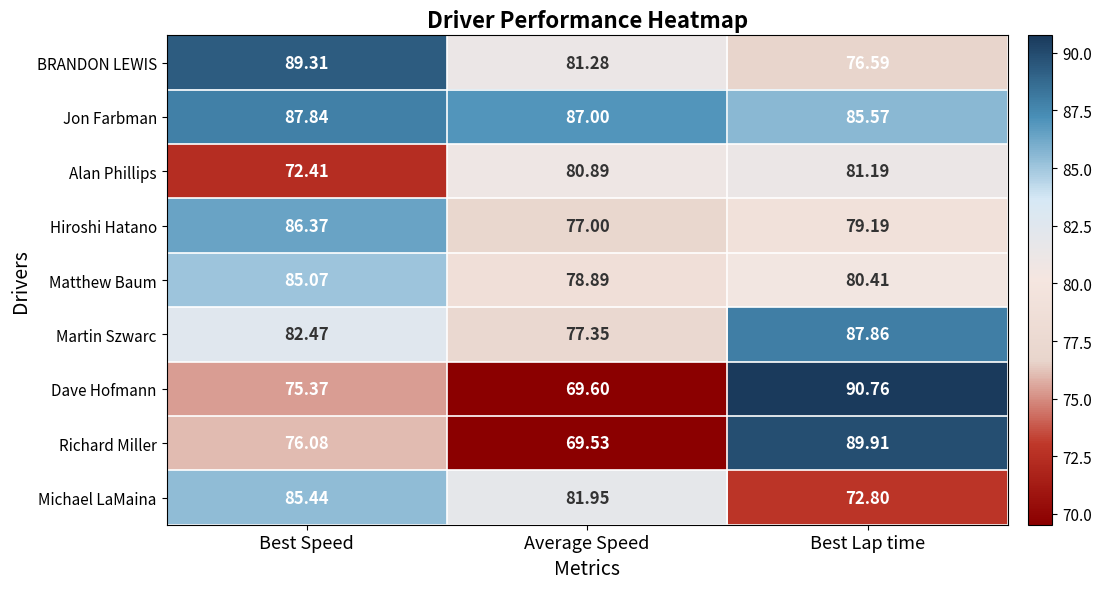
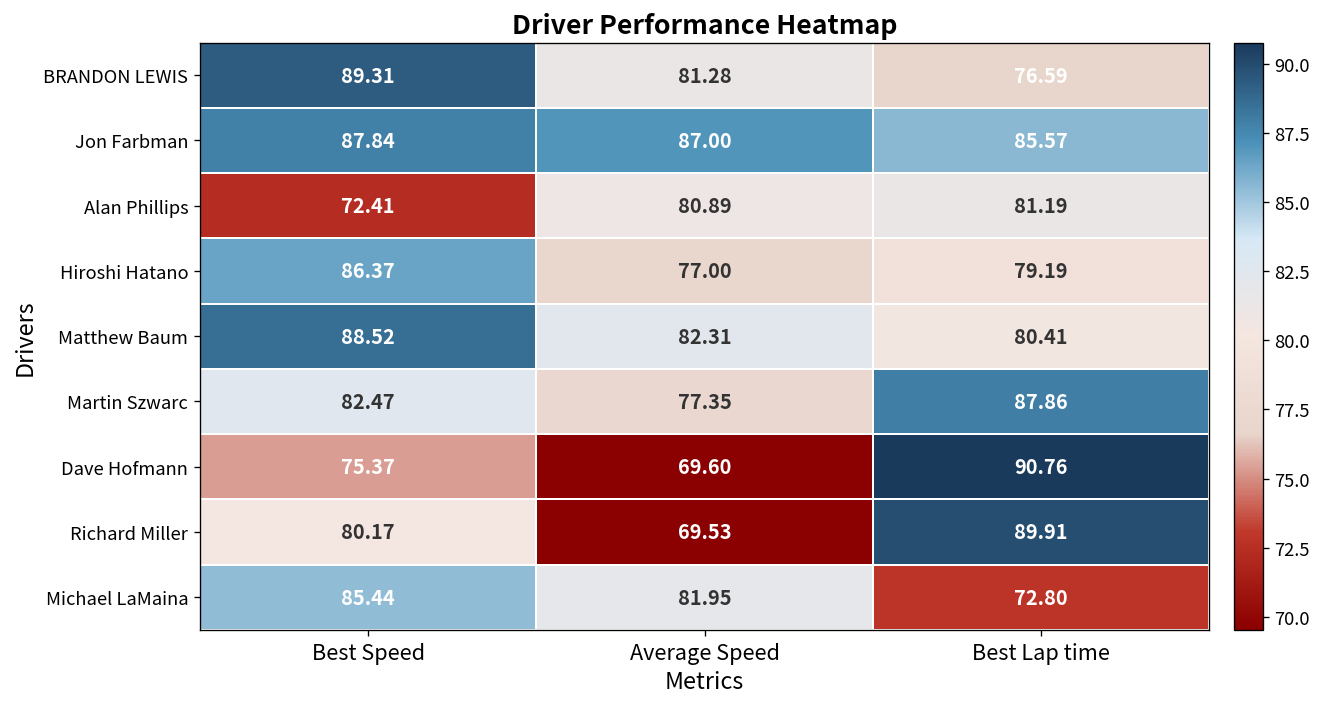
Matthew Baum, Best Speed: 85.07 -> 88.52
Matthew Baum, Average Speed: 78.89 -> 82.31
Richard Miller, Best Speed: 76.08 -> 80.17
